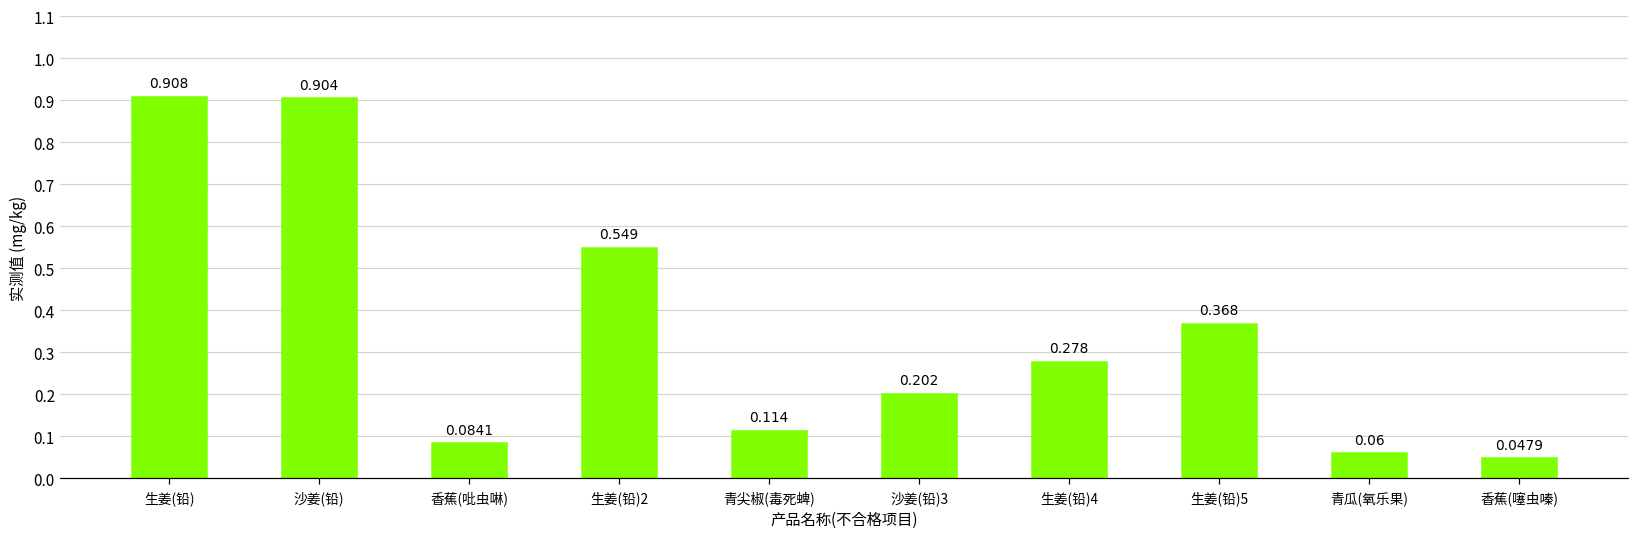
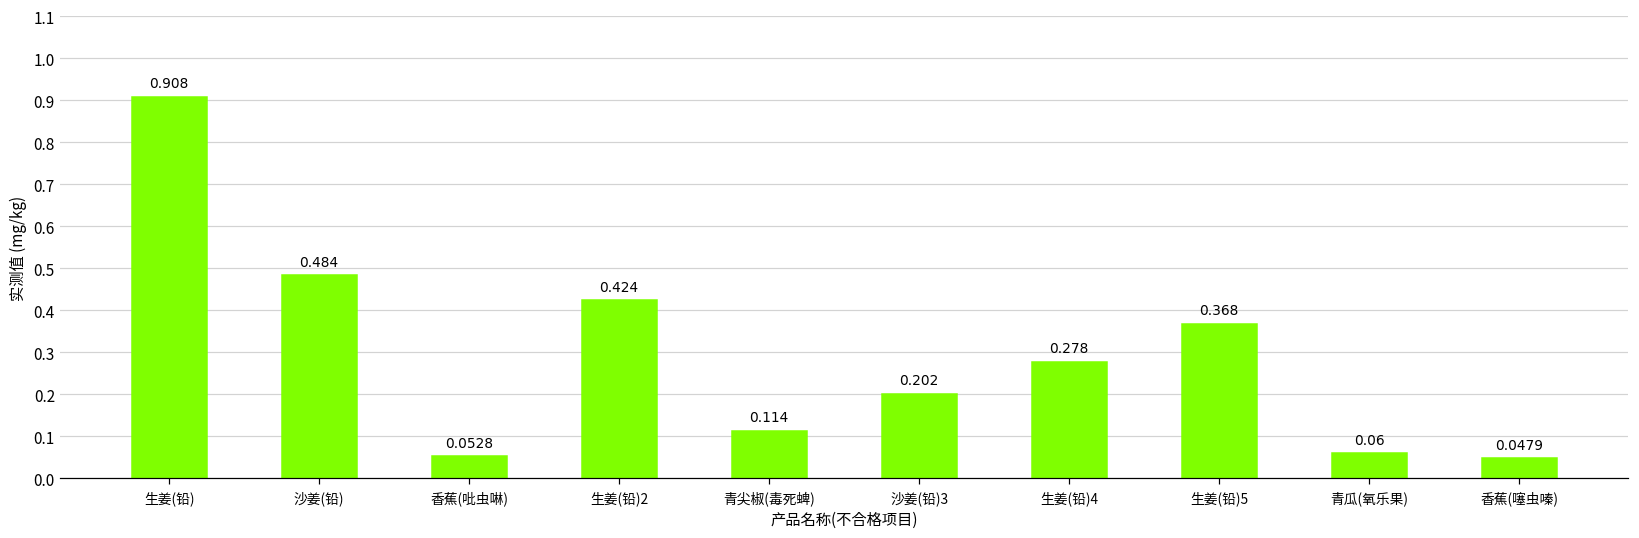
沙姜(铅): 0.904 -> 0.484
香蕉(吡虫啉): 0.0841 -> 0.0528
生姜(铅)2: 0.549 -> 0.424
